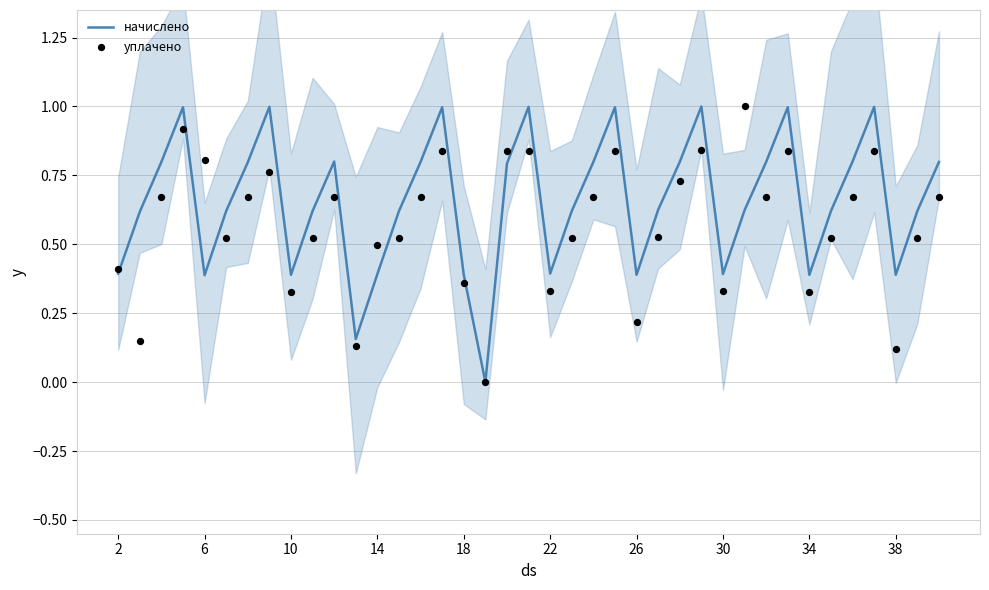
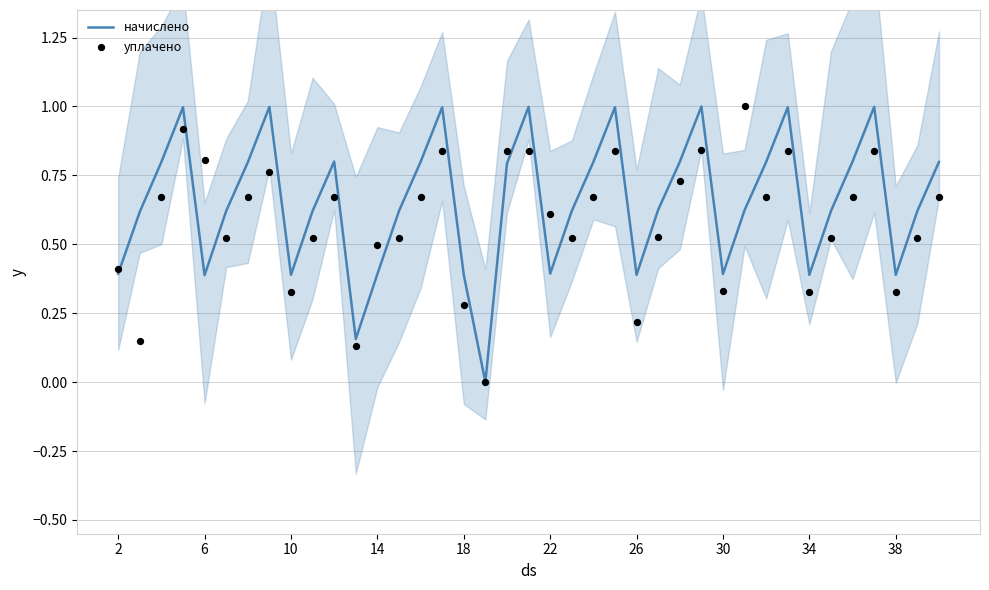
уплачено, 18: 0.36 -> 0.28
уплачено, 22: 0.33 -> 0.61
уплачено, 38: 0.12 -> 0.33
